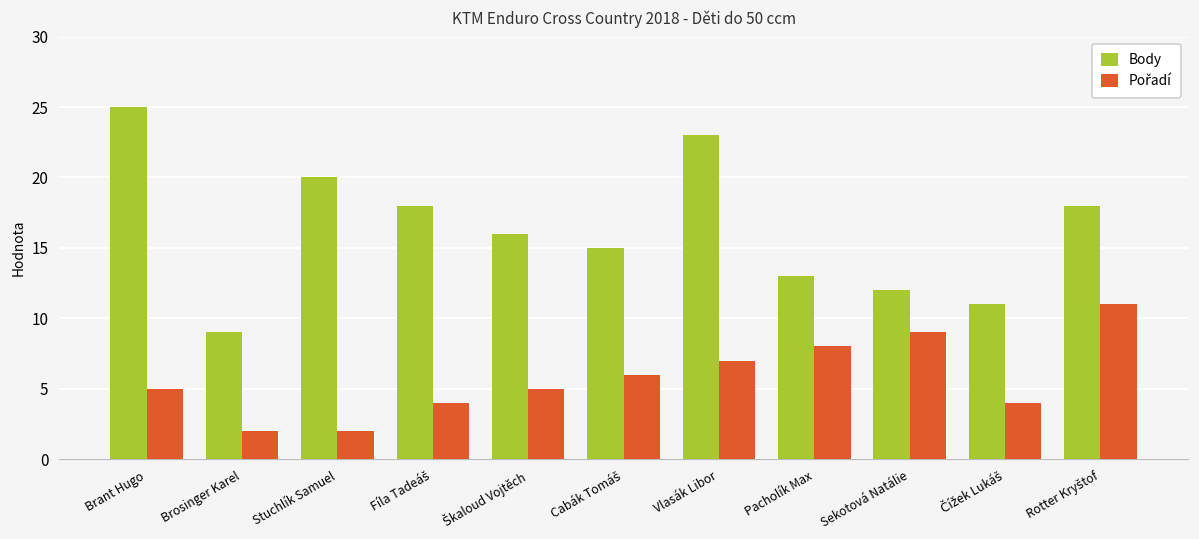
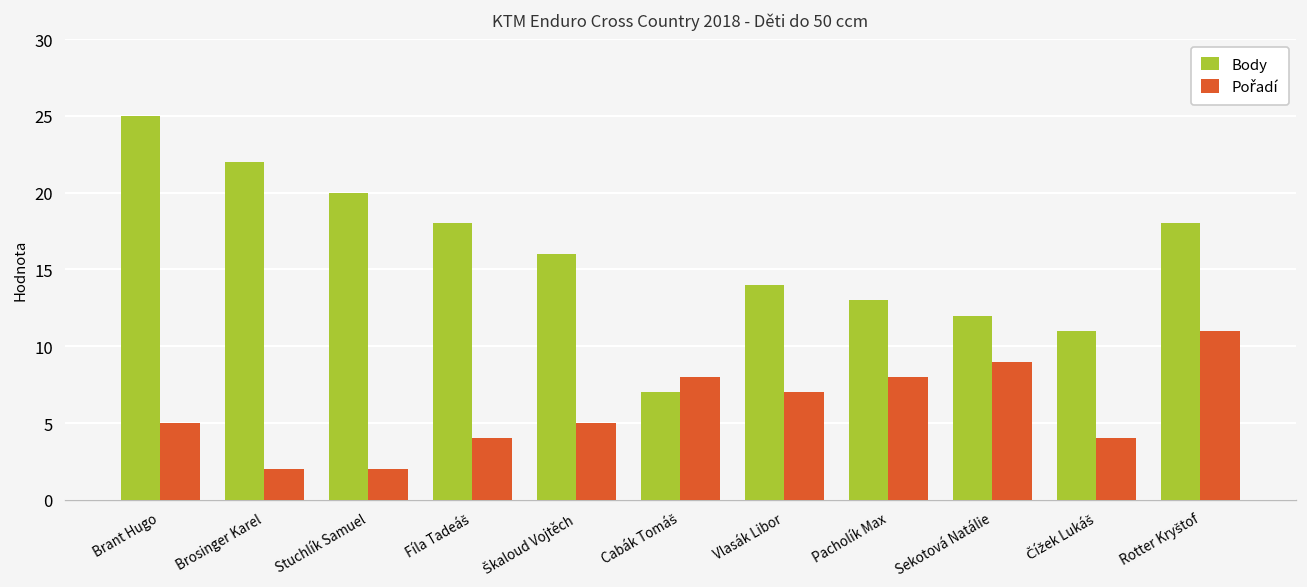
Body, Brosinger Karel: 9 -> 22
Body, Cabák Tomáš: 15 -> 7
Pořadí, Cabák Tomáš: 6 -> 8
Body, Vlasák Libor: 23 -> 14
